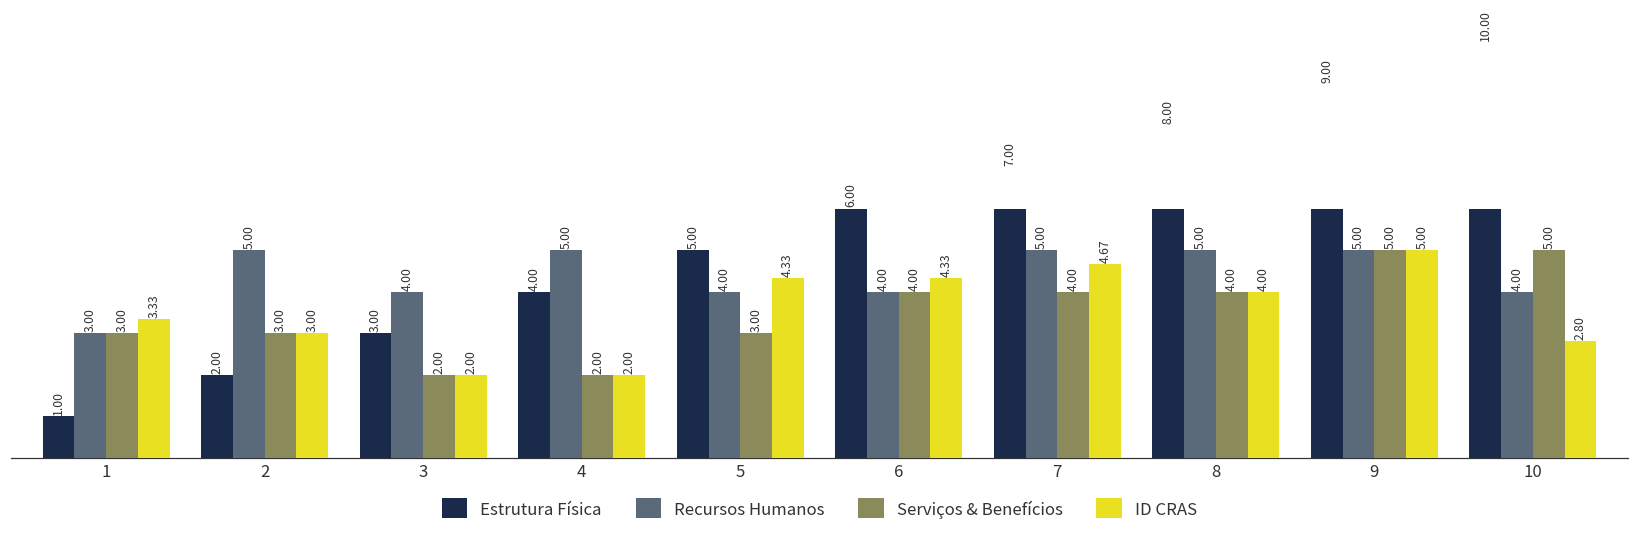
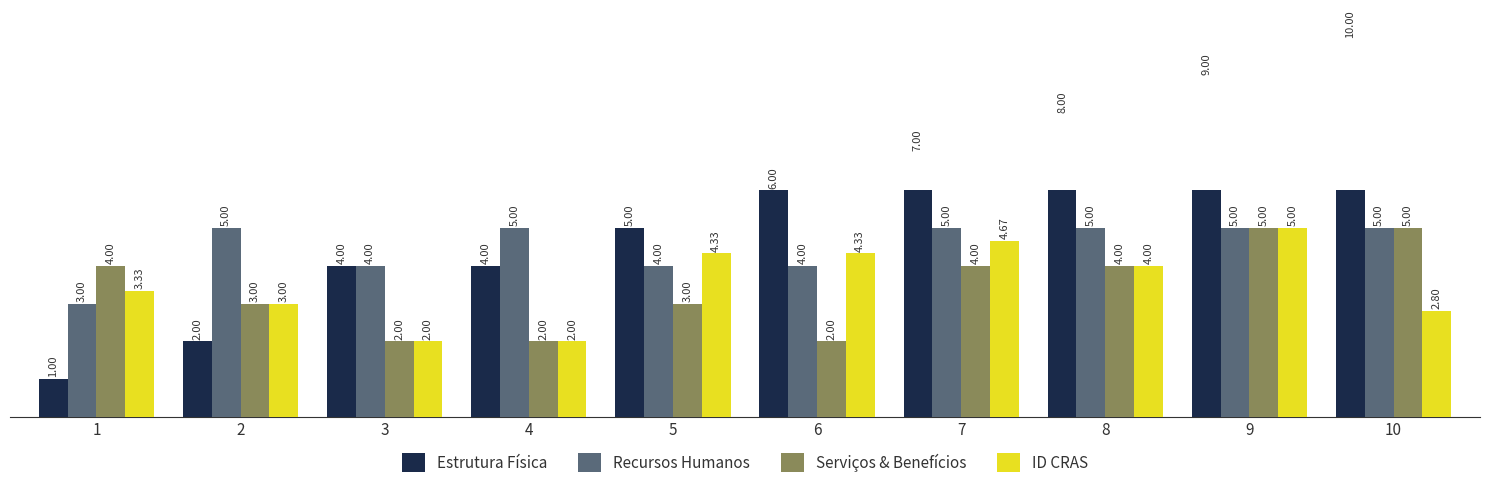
Serviços & Benefícios, 1: 3.00 -> 4.00
Estrutura Física, 3: 3.00 -> 4.00
Serviços & Benefícios, 6: 4.00 -> 2.00
Recursos Humanos, 10: 4.00 -> 5.00
